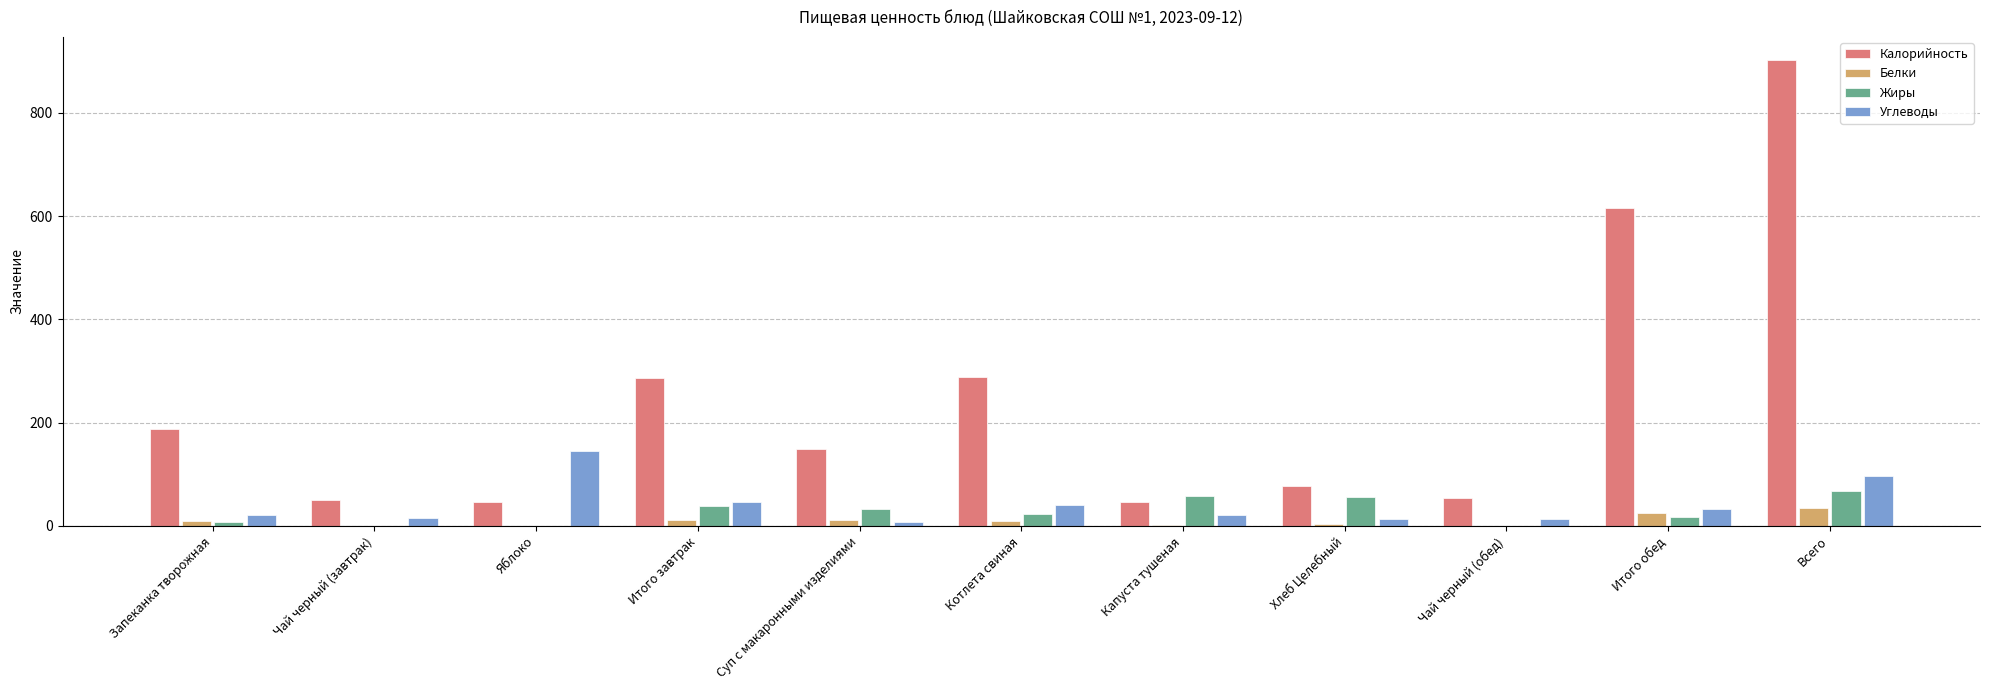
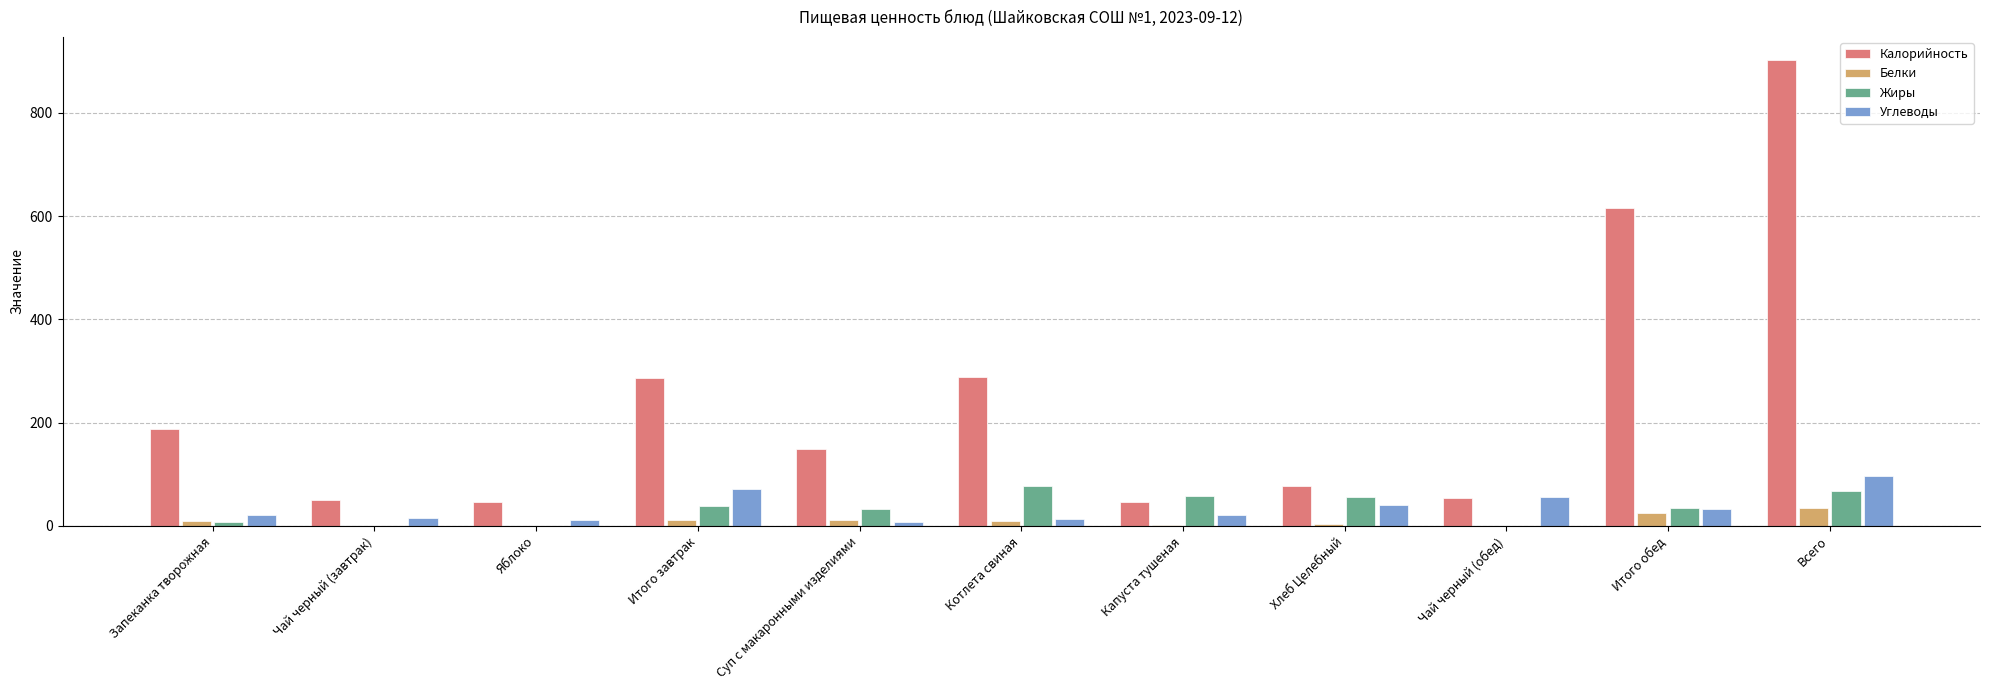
Углеводы, Яблоко: 150 -> 10
Углеводы, Итого завтрак: 50 -> 70
Жиры, Котлета свиная: 20 -> 80
Углеводы, Котлета свиная: 40 -> 10
Углеводы, Хлеб Целебный: 10 -> 40
Углеводы, Чай черный (обед): 10 -> 60
Жиры, Итого обед: 20 -> 30
